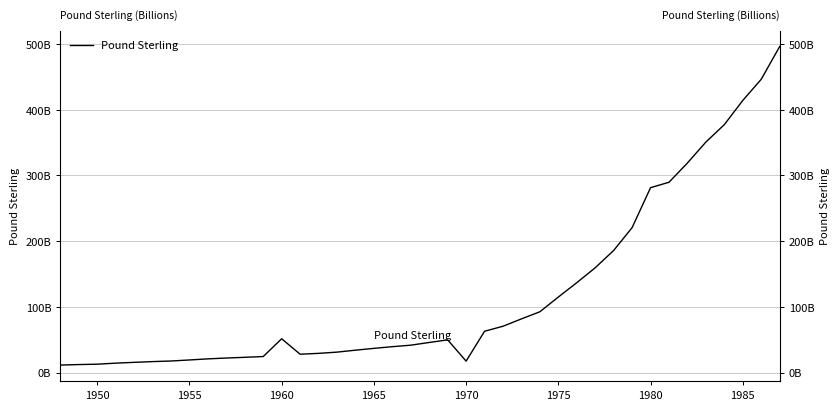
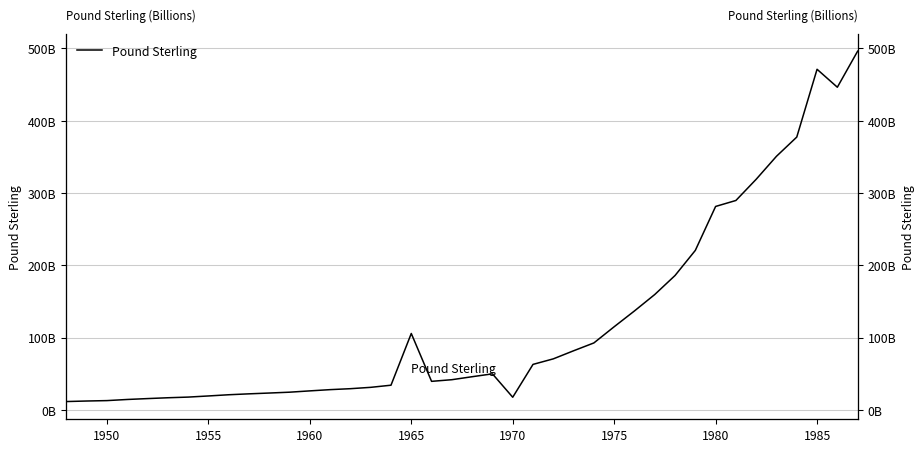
1960: 50000000000 -> 30000000000
1965: 40000000000 -> 110000000000
1985: 410000000000 -> 470000000000
